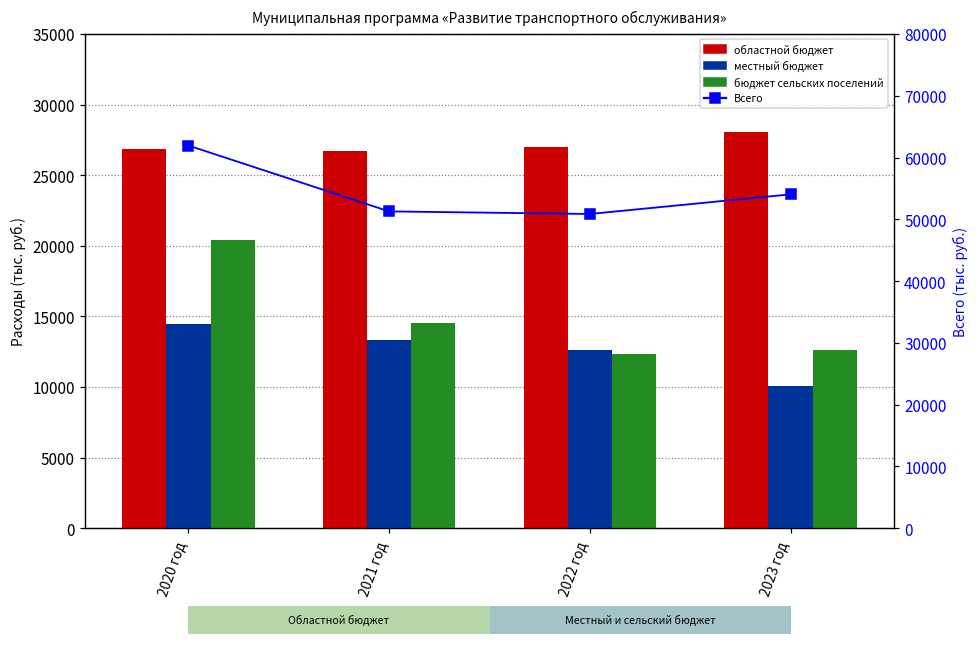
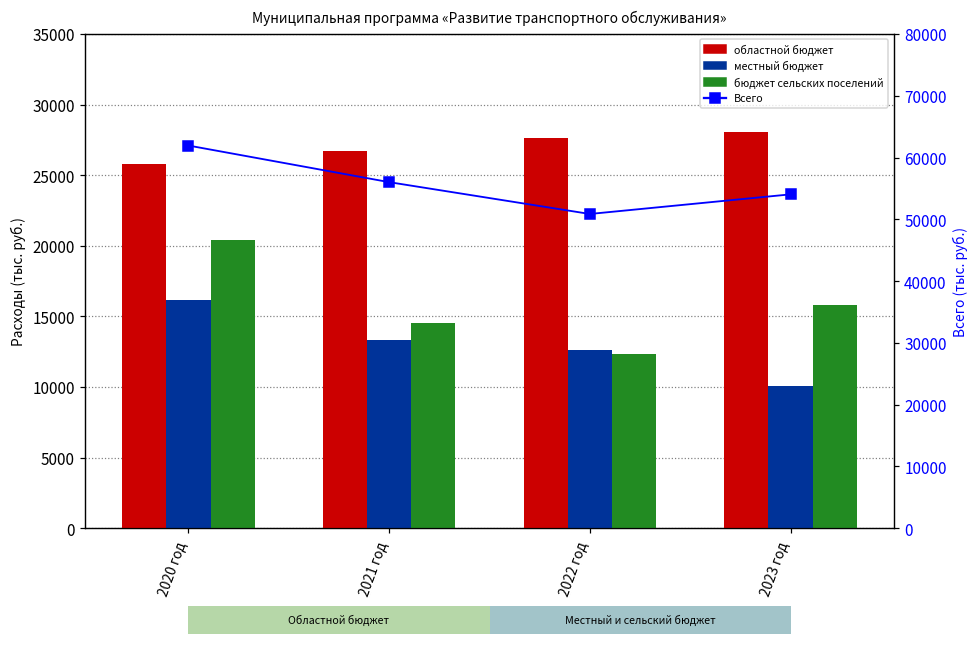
областной бюджет, 2020 год: 26900 -> 25800
местный бюджет, 2020 год: 14500 -> 16200
областной бюджет, 2022 год: 27000 -> 27600
бюджет сельских поселений, 2023 год: 12600 -> 15800
Всего, 2021 год: 51000 -> 56000
